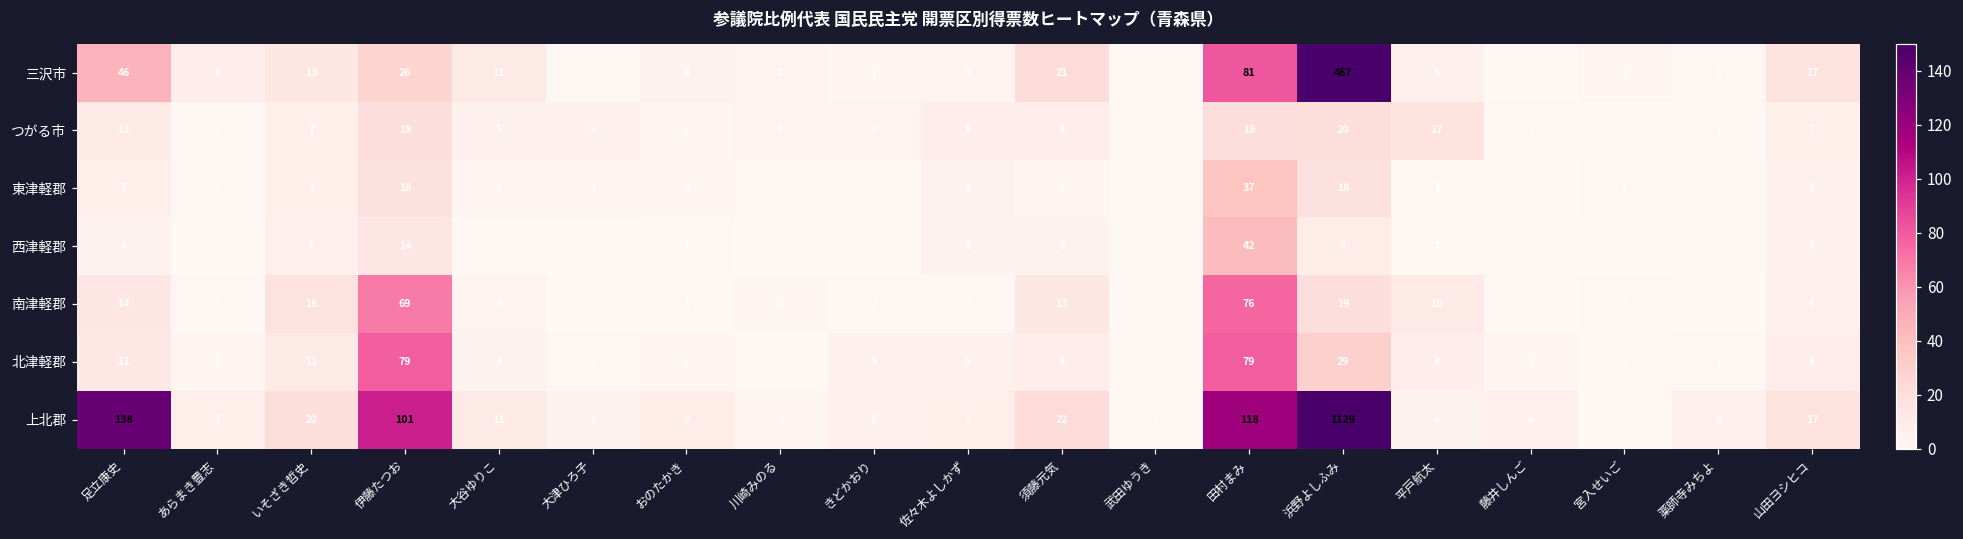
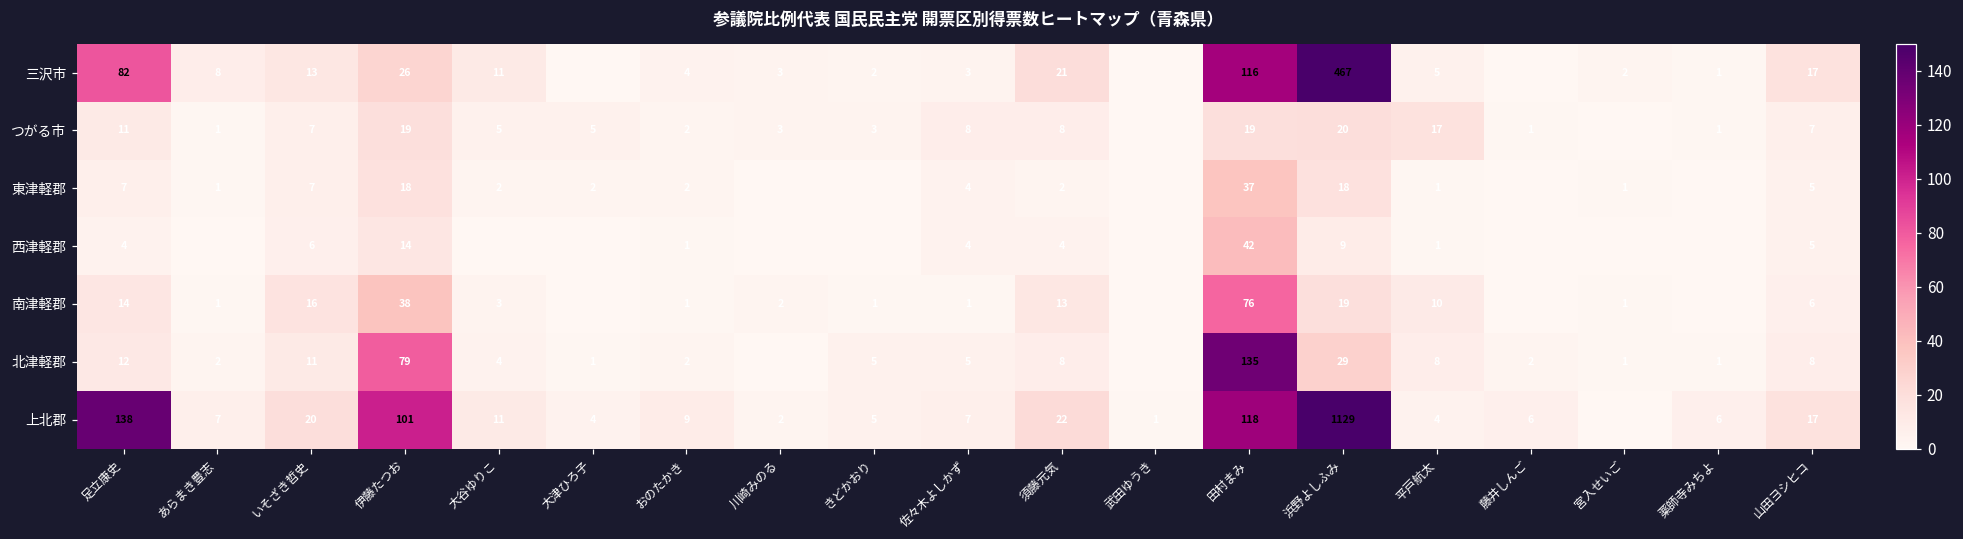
三沢市, 足立康史: 46 -> 82
三沢市, 田村まみ: 81 -> 116
南津軽郡, 伊藤たつお: 69 -> 38
北津軽郡, 田村まみ: 79 -> 135
